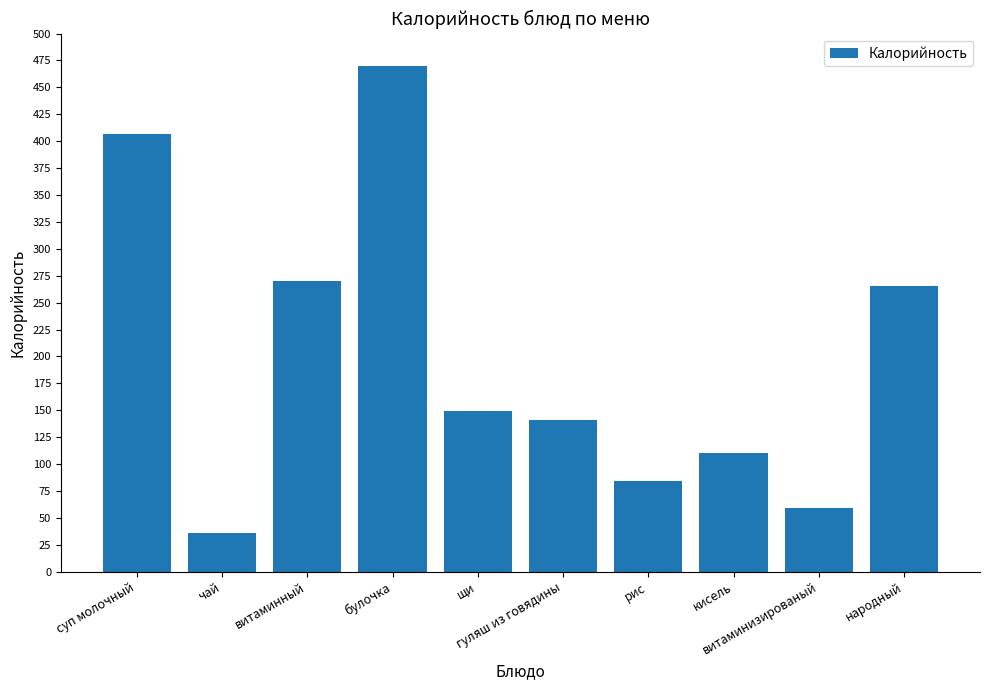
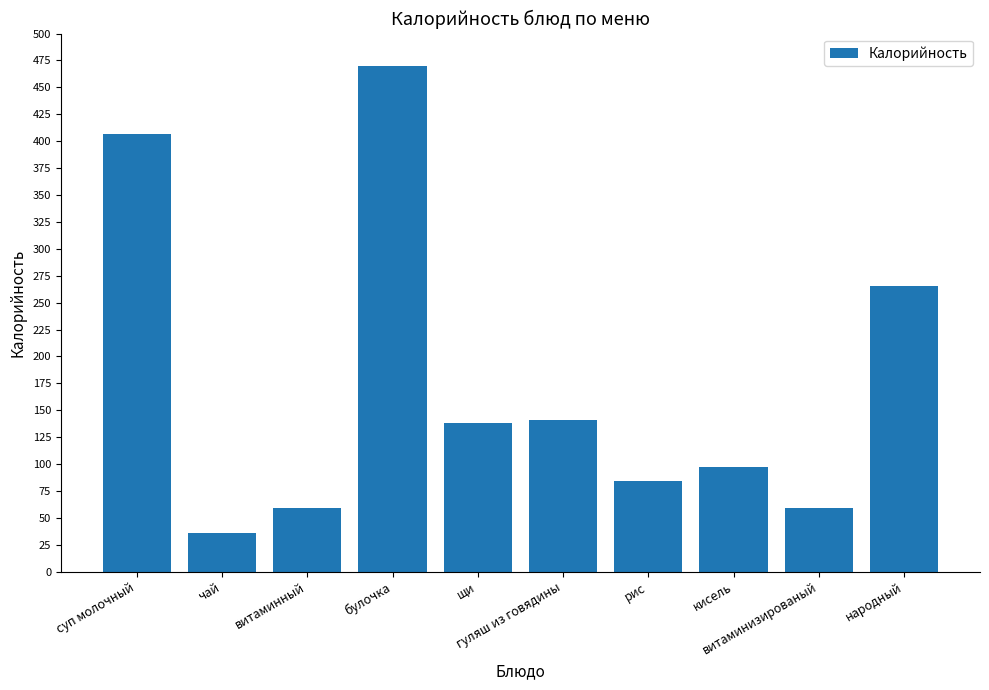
витаминный: 270 -> 59
щи: 149 -> 138
кисель: 110 -> 97
